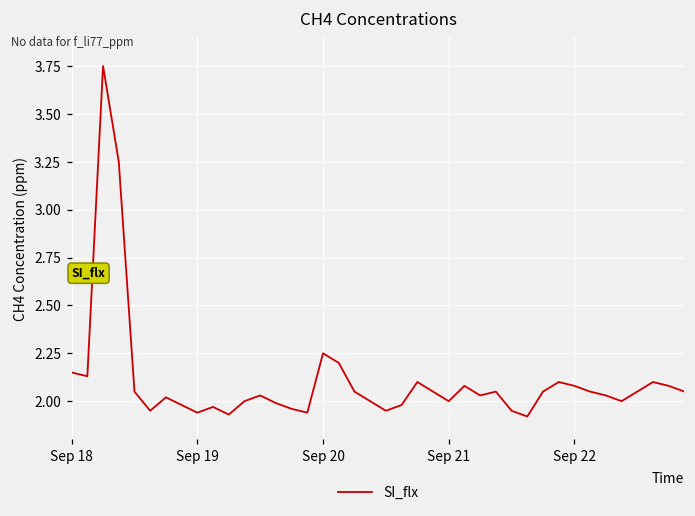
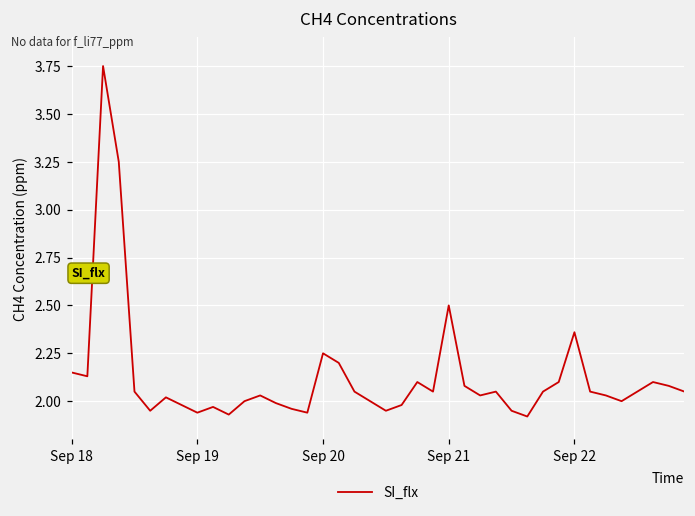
Sep 21: 2.0 -> 2.5
Sep 22: 2.08 -> 2.36
